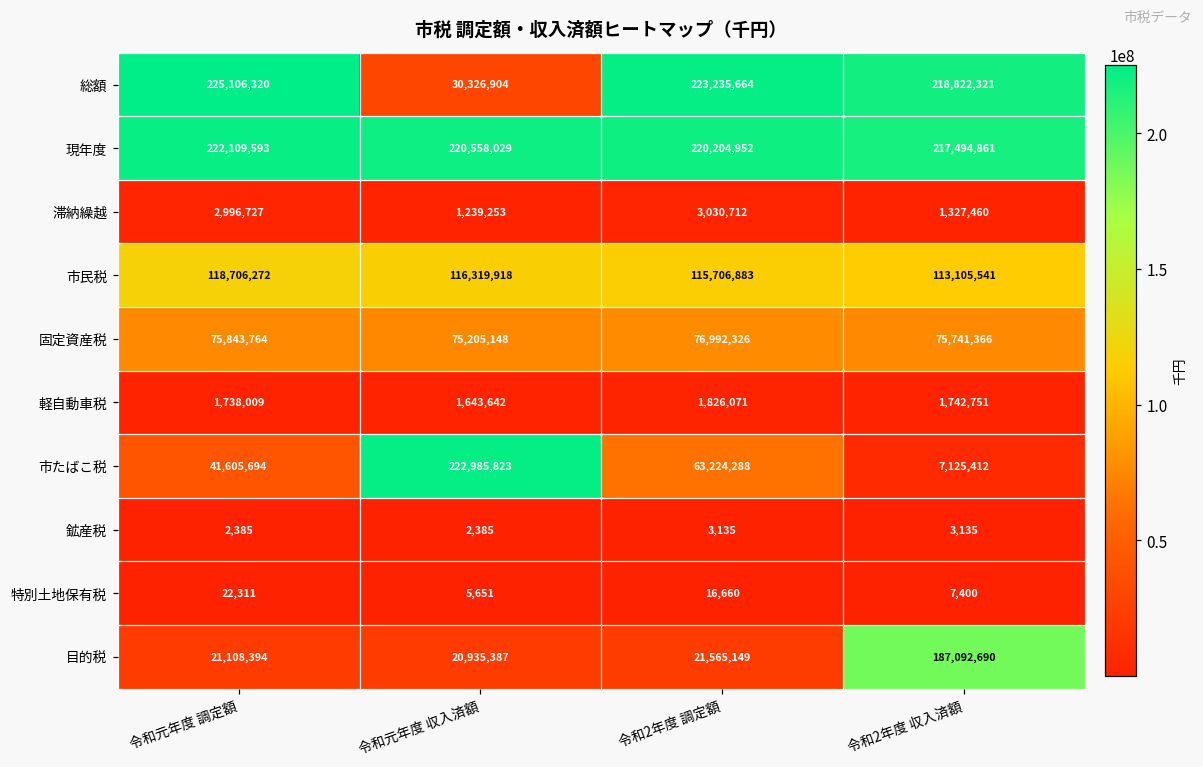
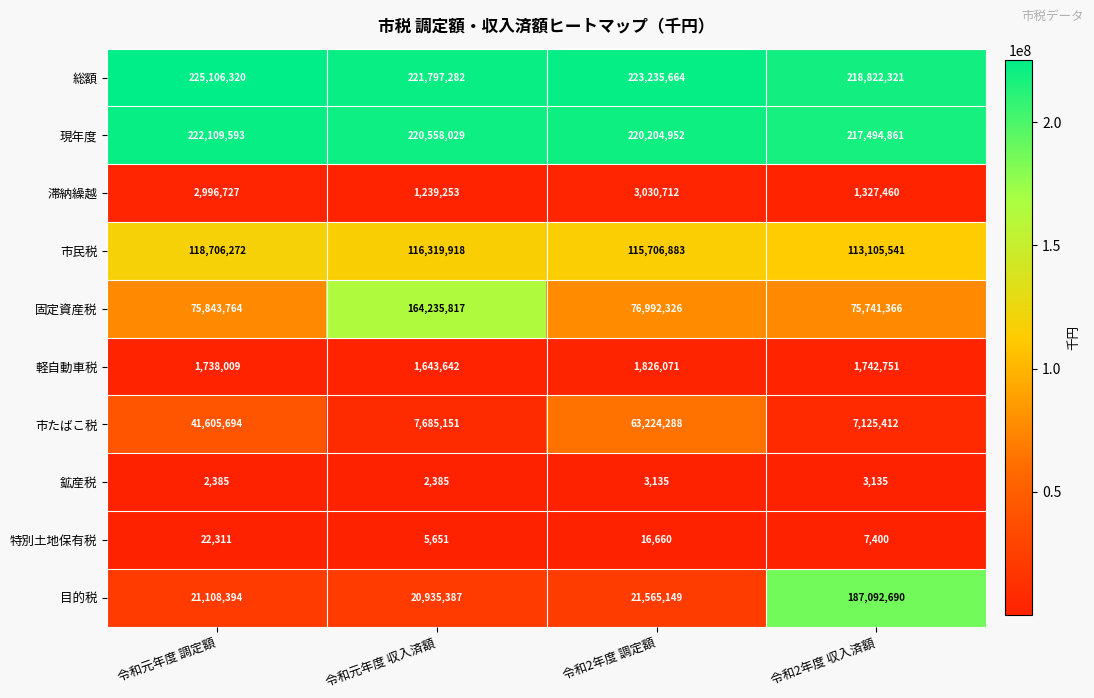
総額, 令和元年度 収入済額: 30,326,904 -> 221,797,282
固定資産税, 令和元年度 収入済額: 75,205,148 -> 164,235,817
市たばこ税, 令和元年度 収入済額: 222,985,823 -> 7,685,151
